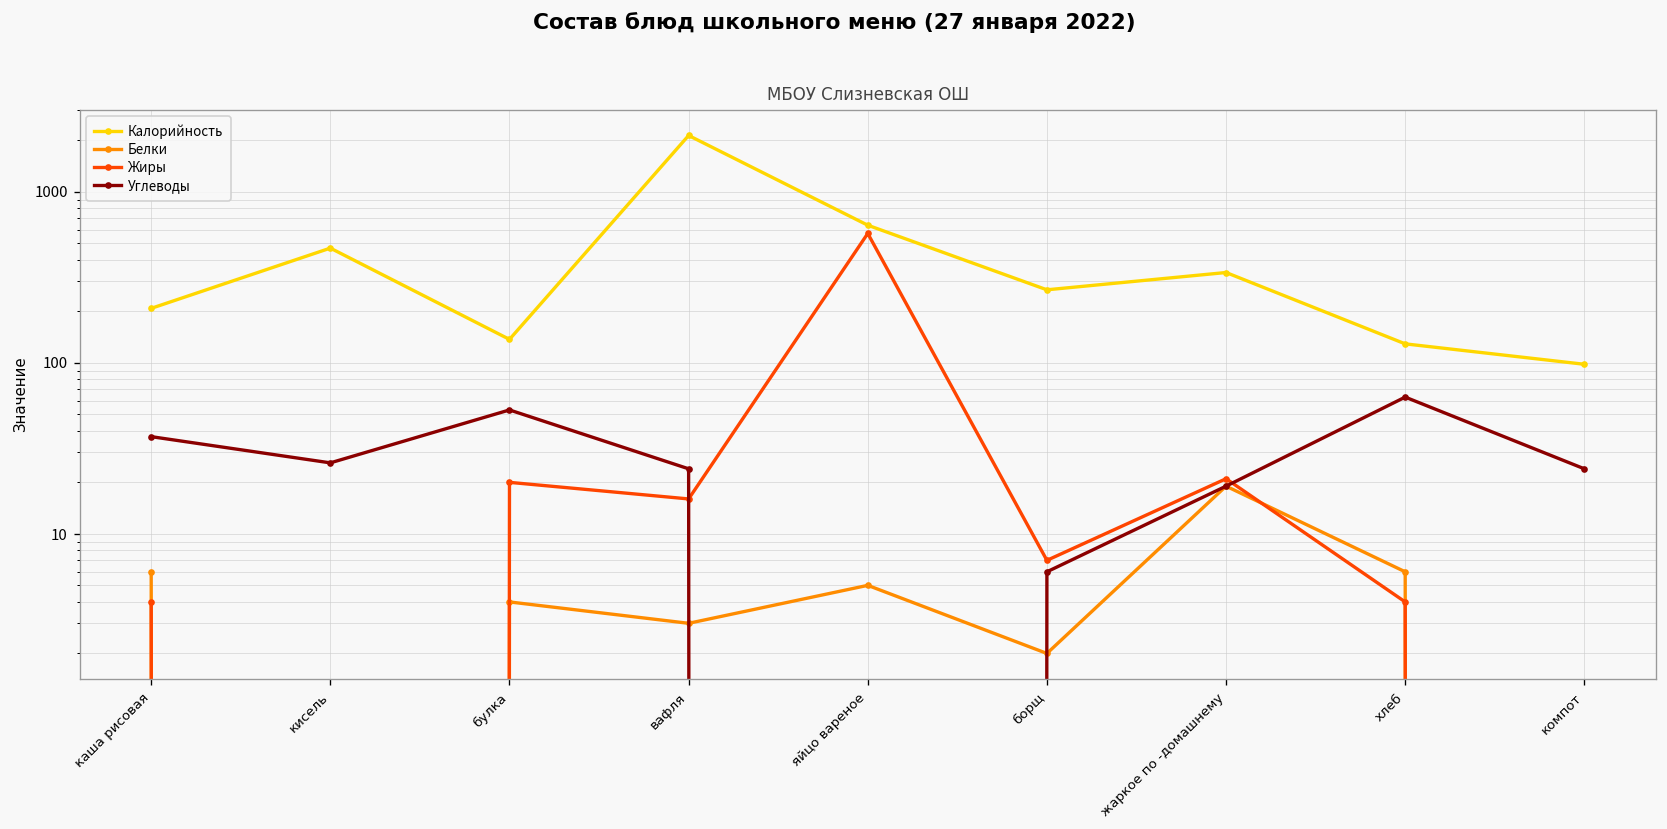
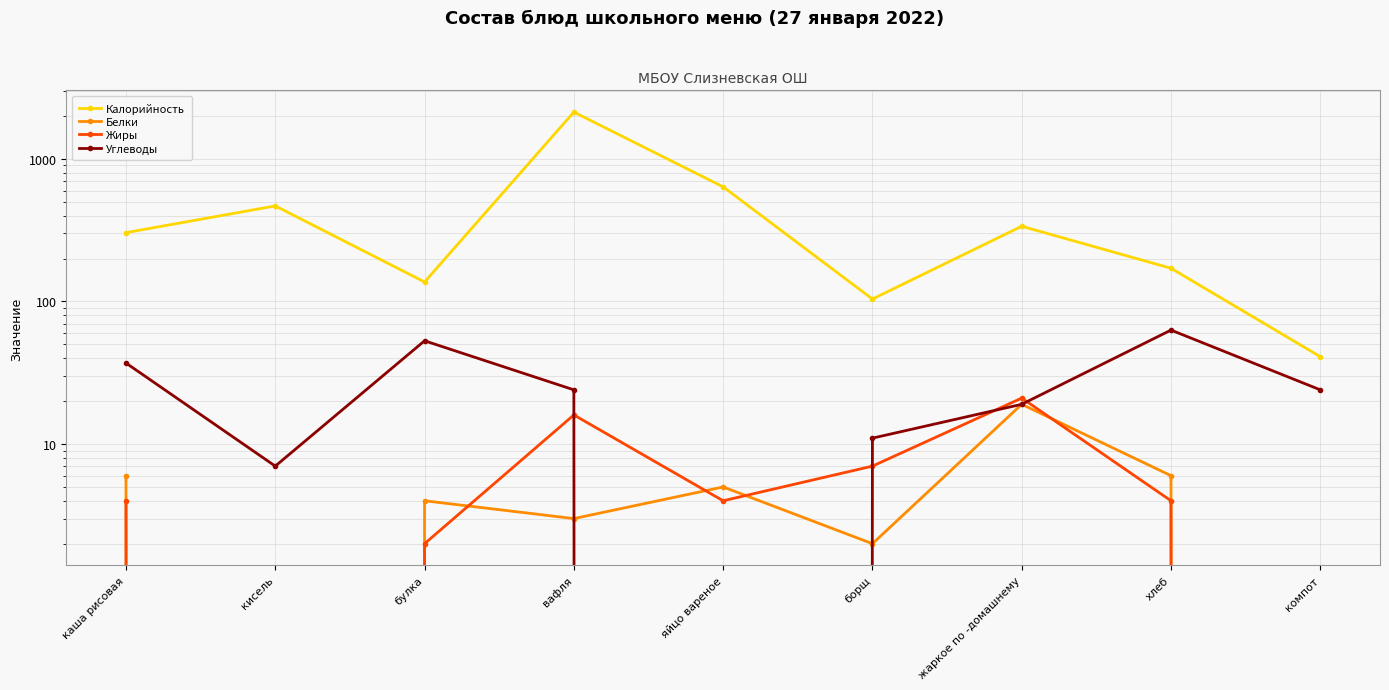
Калорийность, каша рисовая: 210 -> 300
Углеводы, кисель: 26 -> 7
Жиры, булка: 20 -> 2
Жиры, яйцо вареное: 570 -> 4
Калорийность, борщ: 270 -> 100
Углеводы, борщ: 6 -> 11
Калорийность, хлеб: 130 -> 170
Калорийность, компот: 100 -> 41
